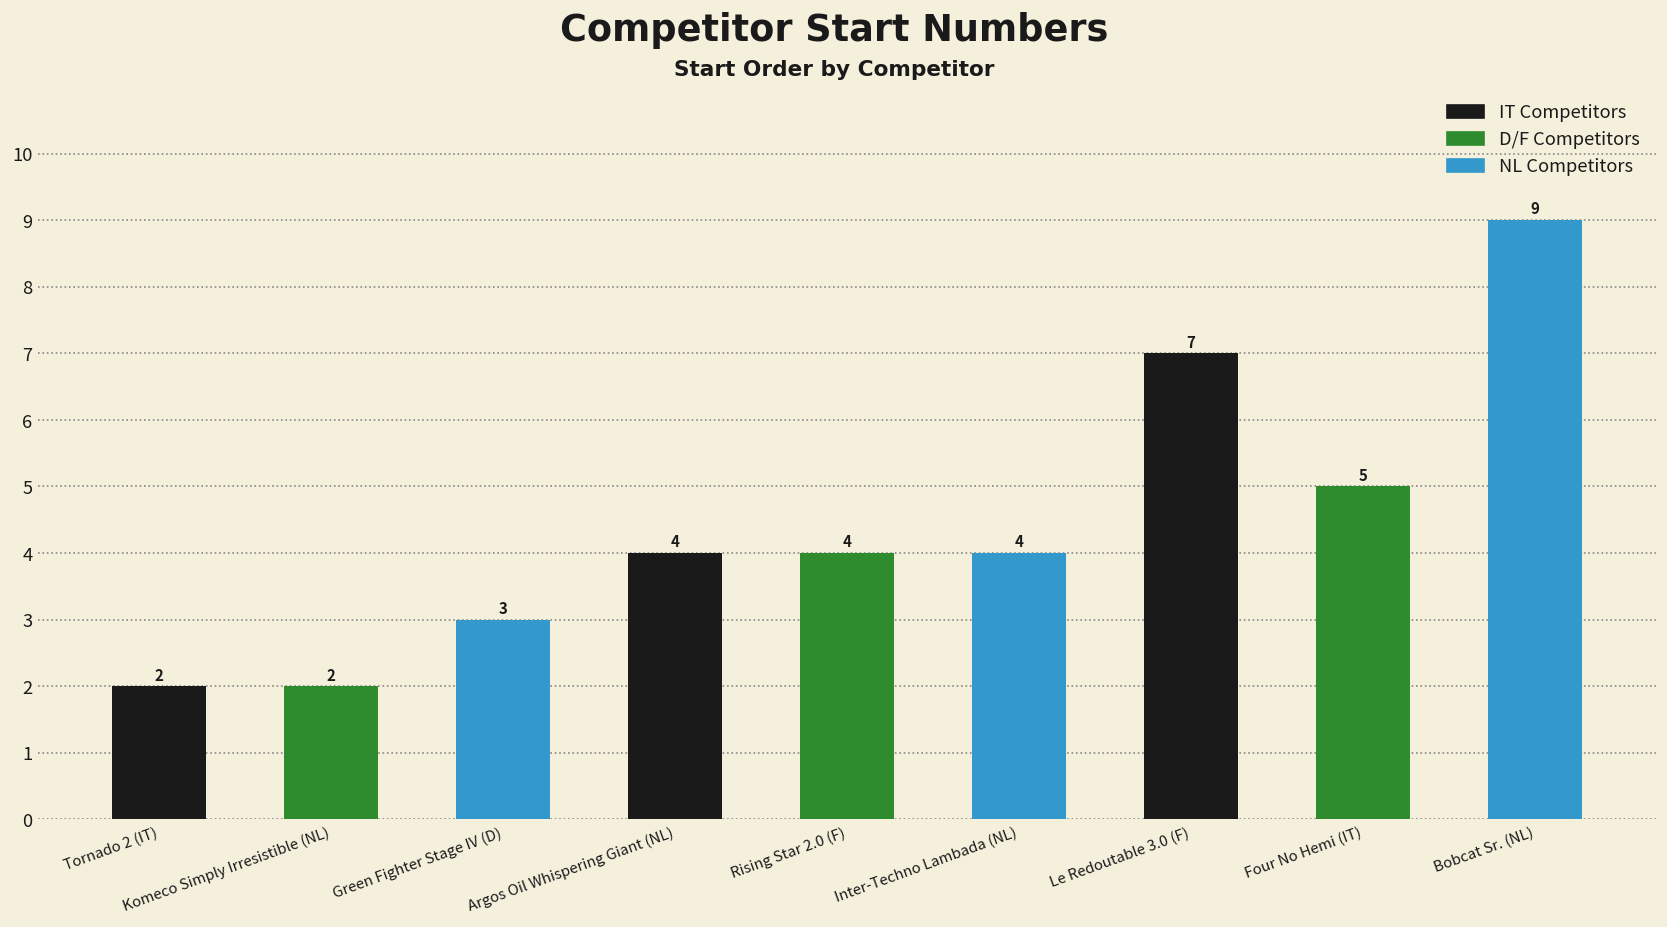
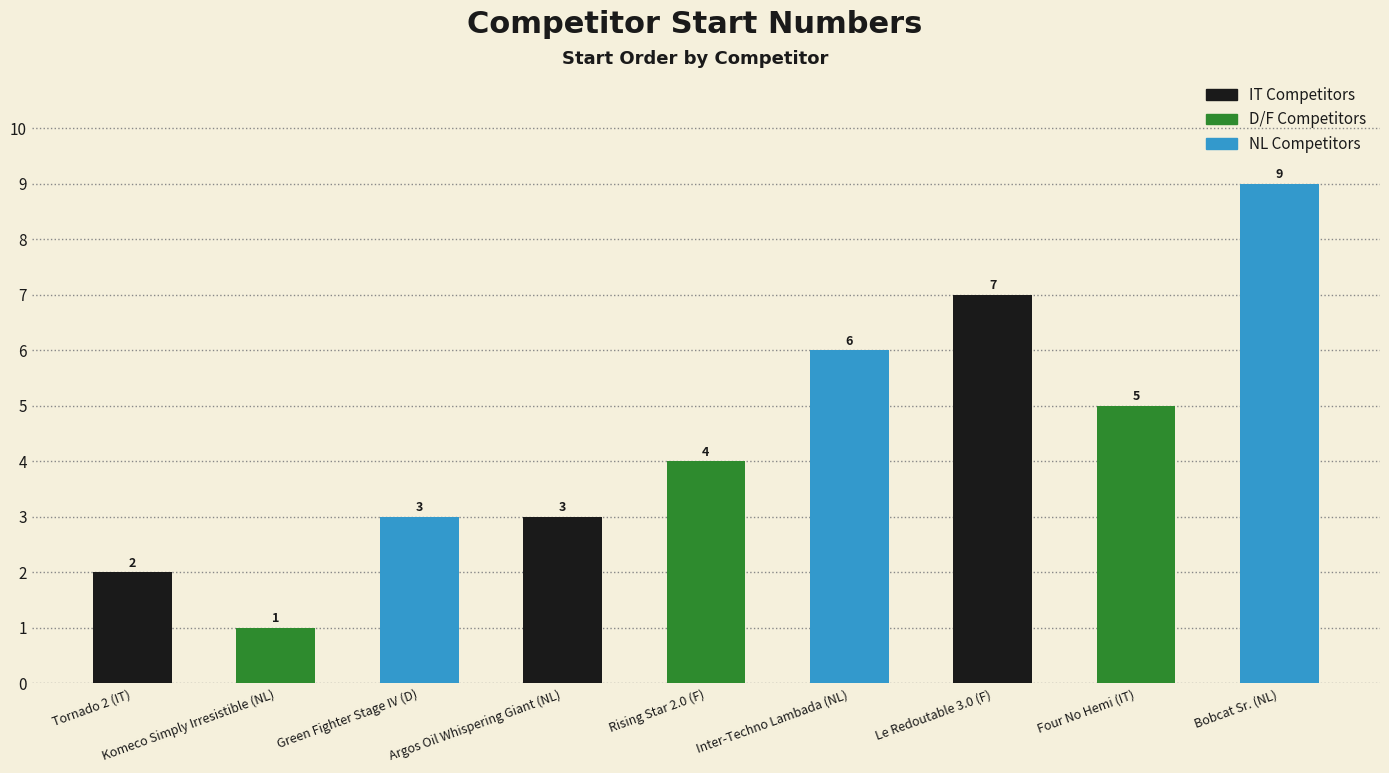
Komeco Simply Irresistible (NL): 2 -> 1
Argos Oil Whispering Giant (NL): 4 -> 3
Inter-Techno Lambada (NL): 4 -> 6
